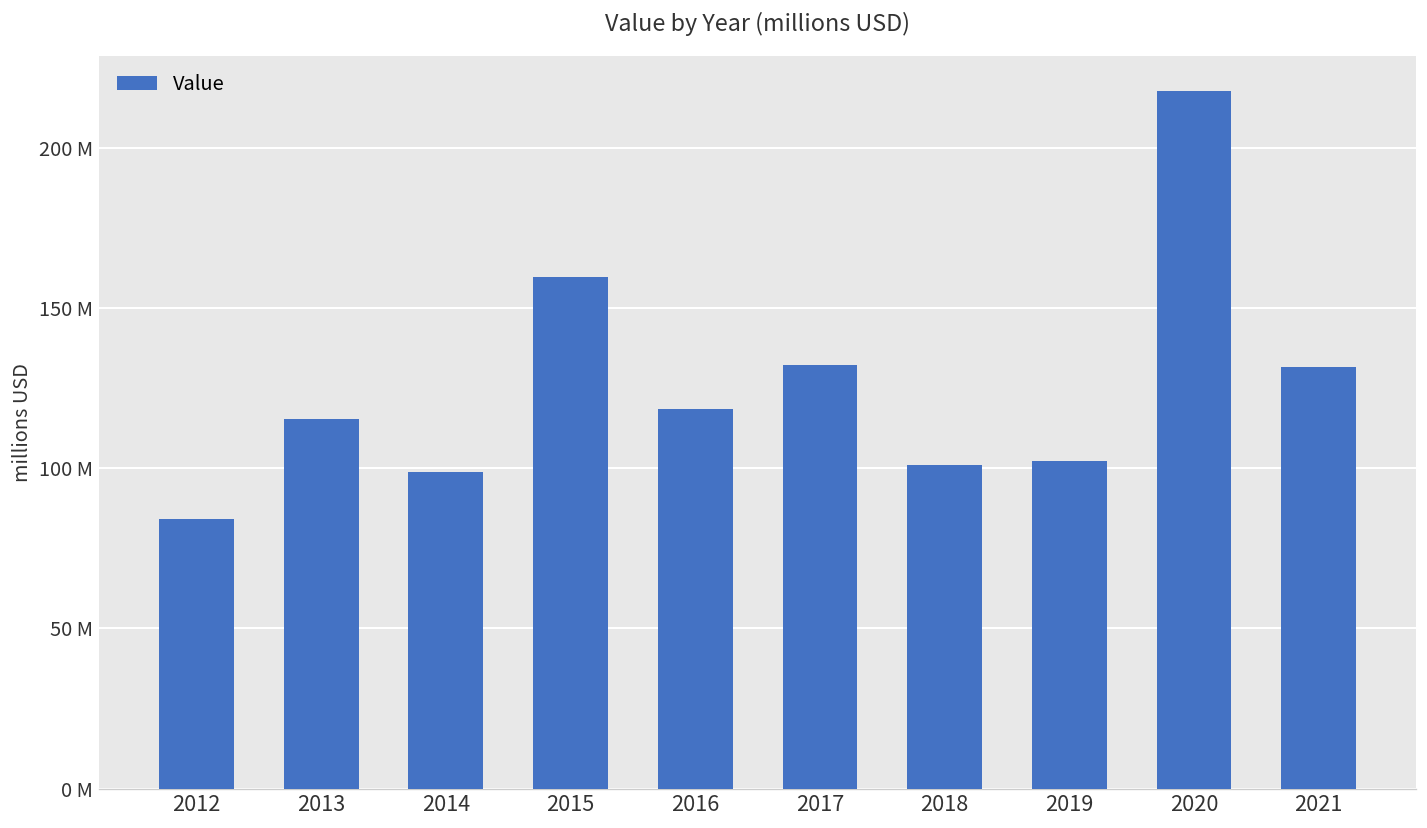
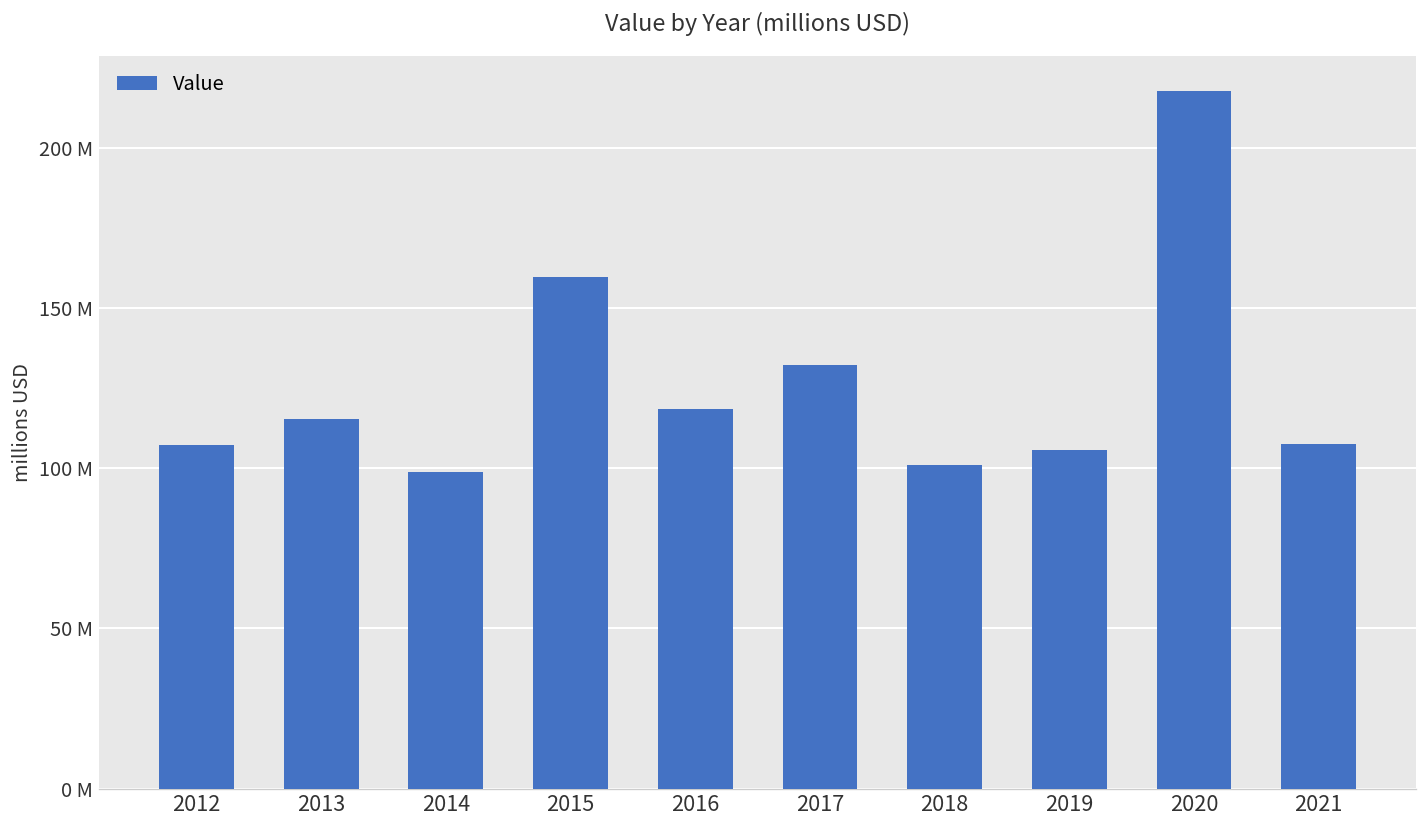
2012: 84000000 -> 107000000
2019: 102000000 -> 106000000
2021: 132000000 -> 108000000
